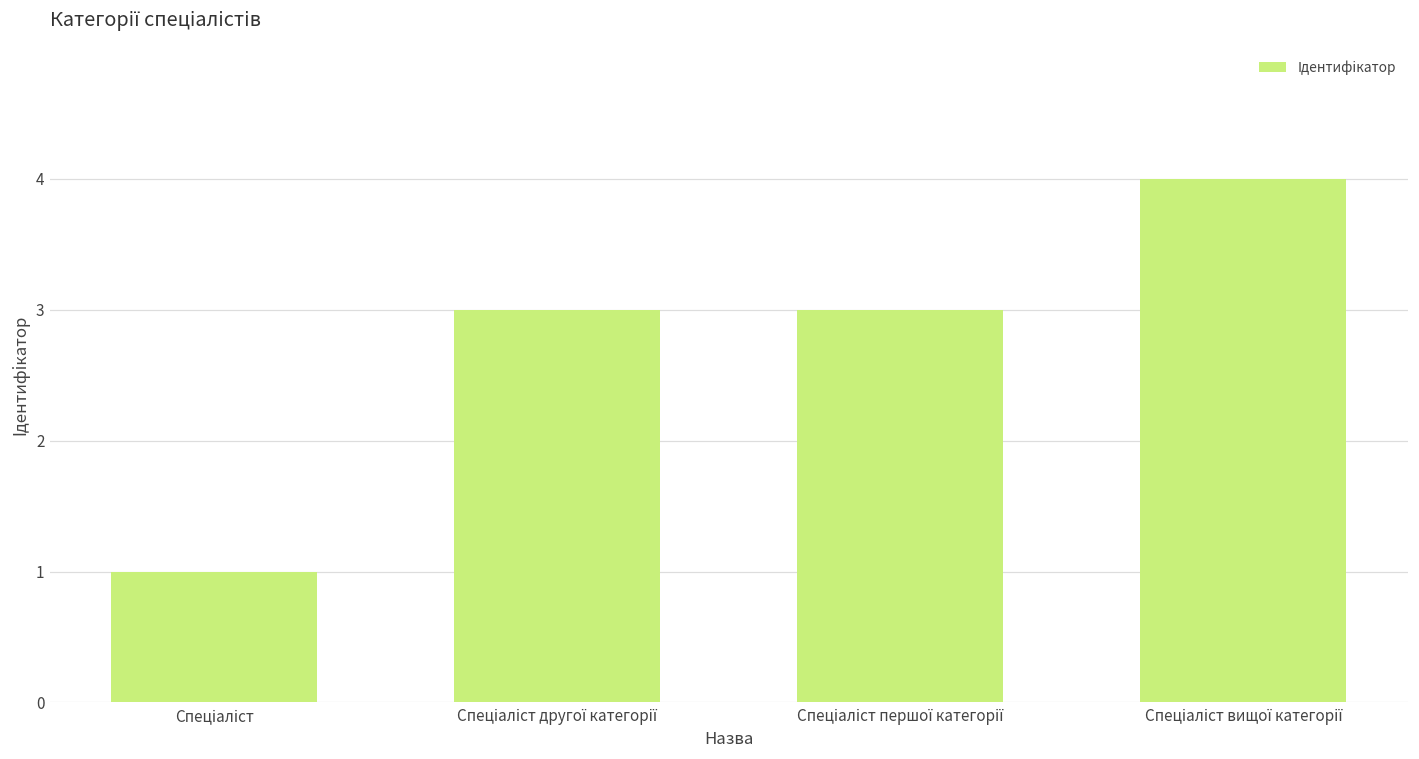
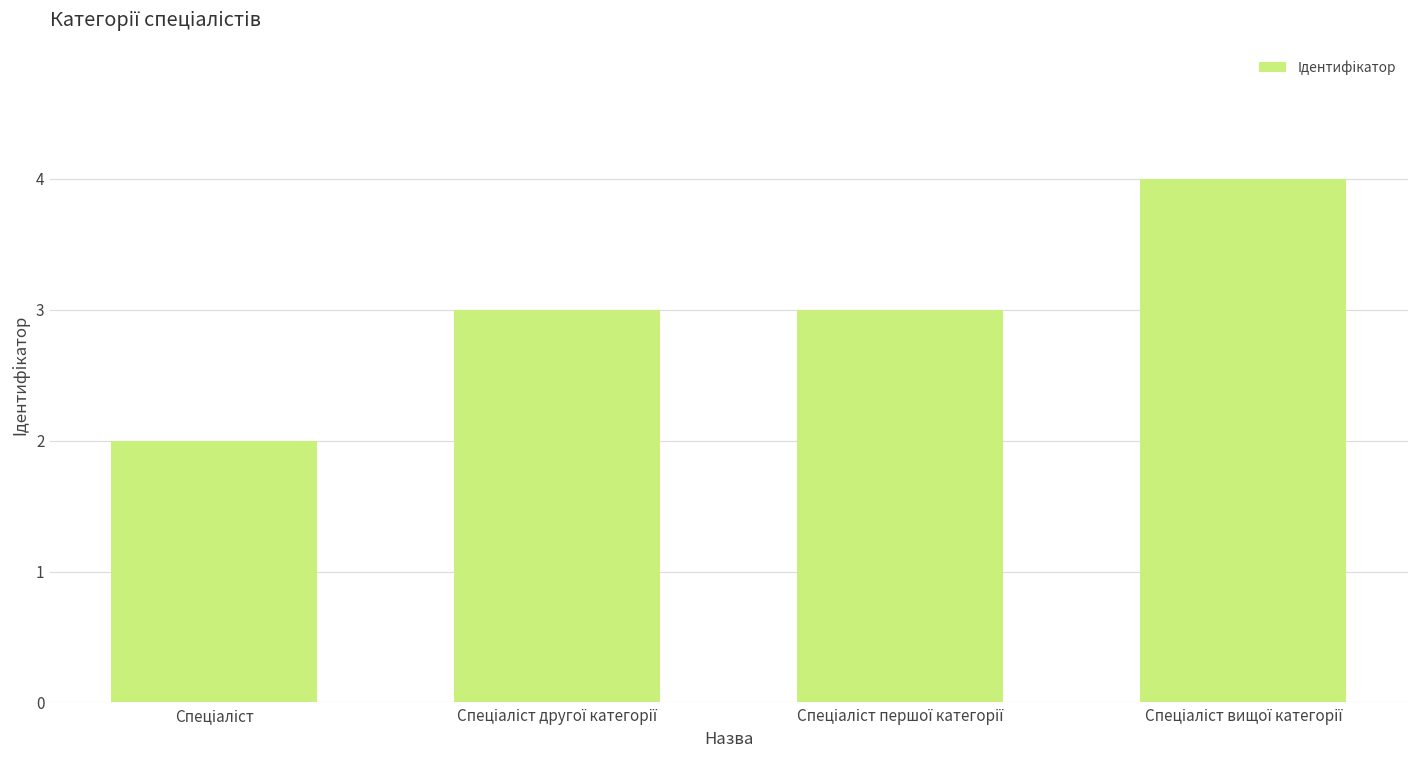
Спеціаліст: 1 -> 2
